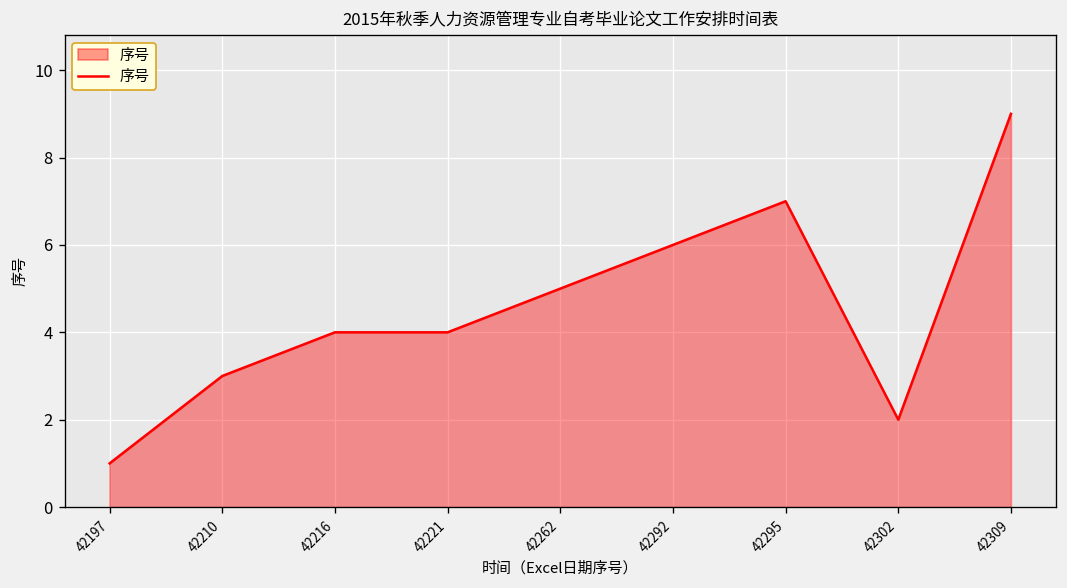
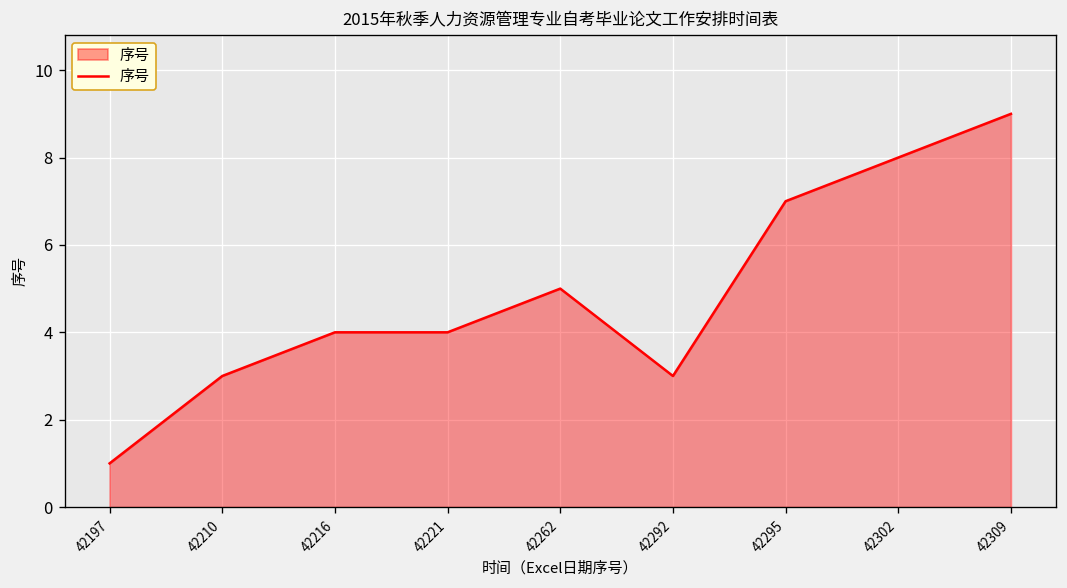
42292: 6 -> 3
42302: 2 -> 8
